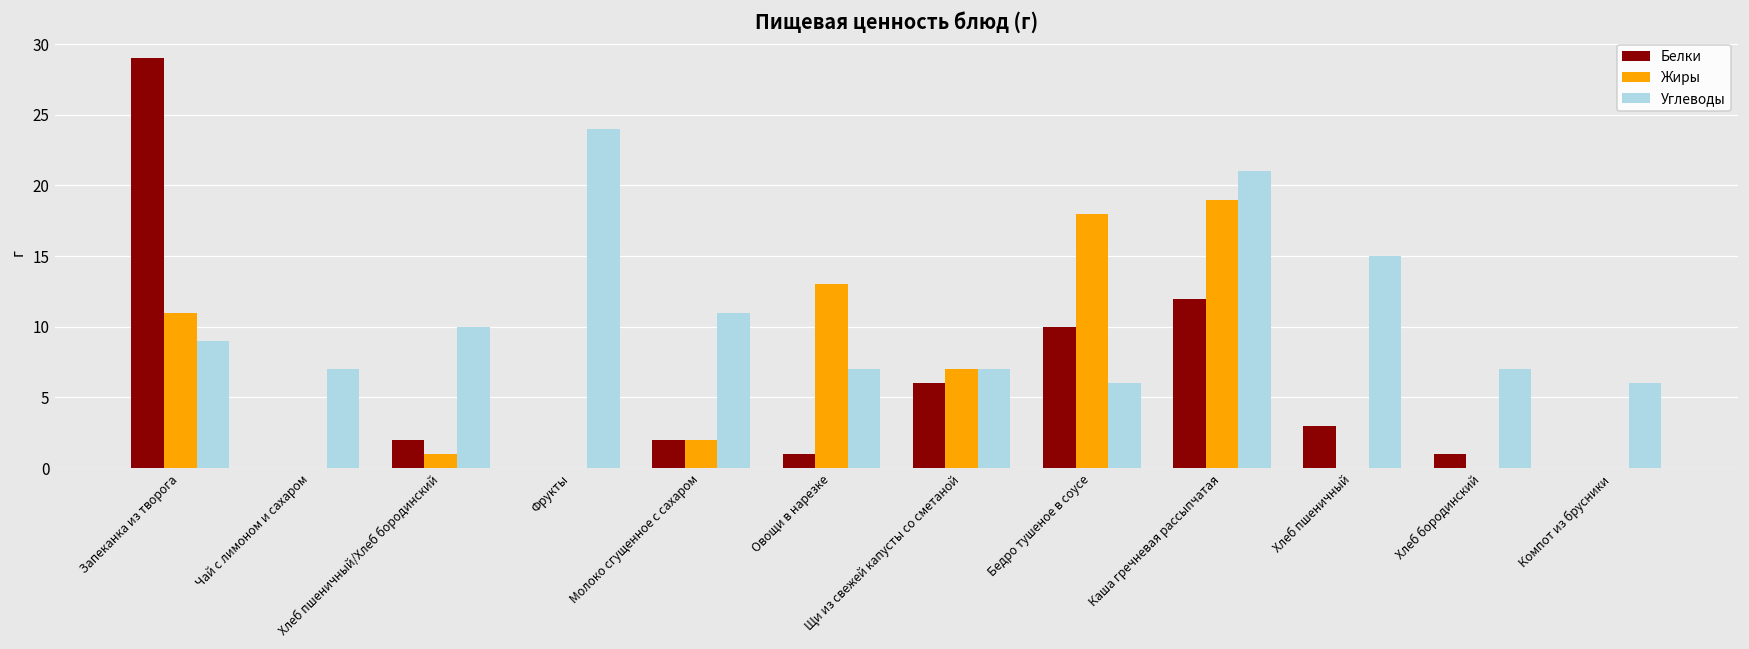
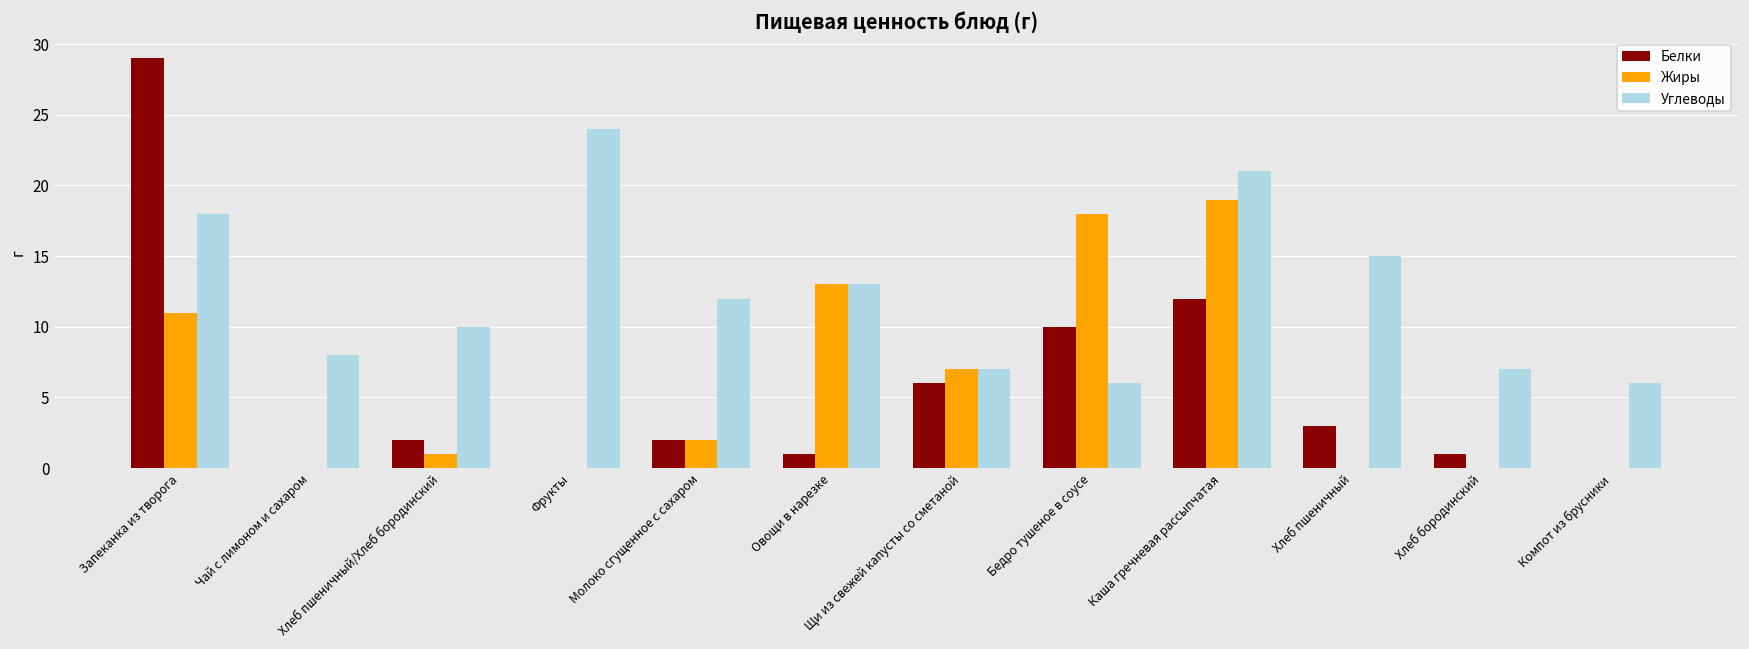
Углеводы, Запеканка из творога: 9 -> 18
Углеводы, Чай с лимоном и сахаром: 7 -> 8
Углеводы, Молоко сгущенное с сахаром: 11 -> 12
Углеводы, Овощи в нарезке: 7 -> 13
